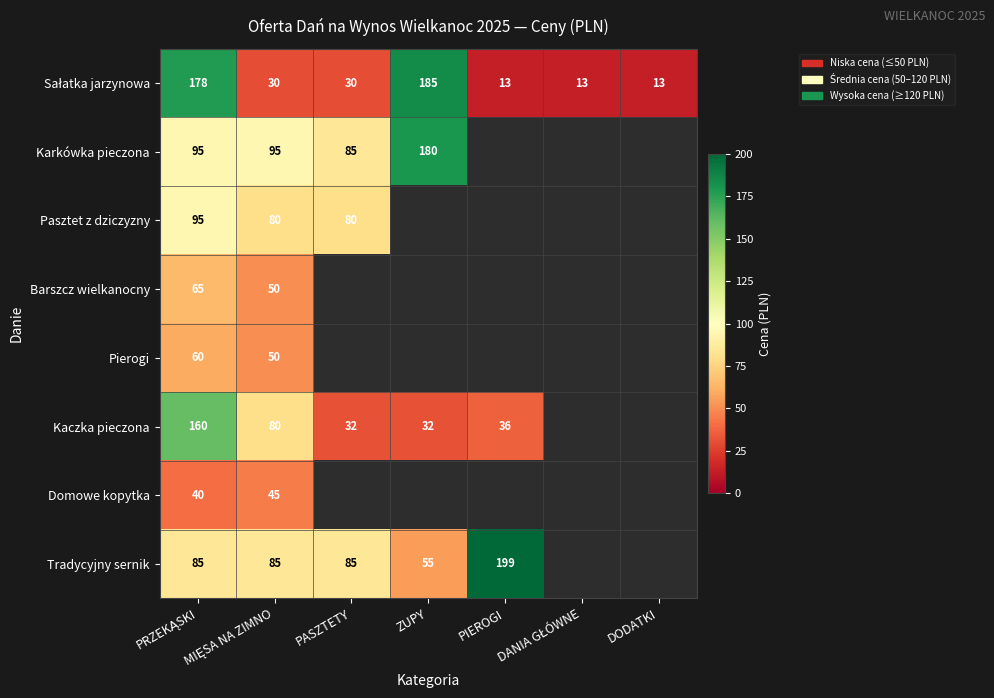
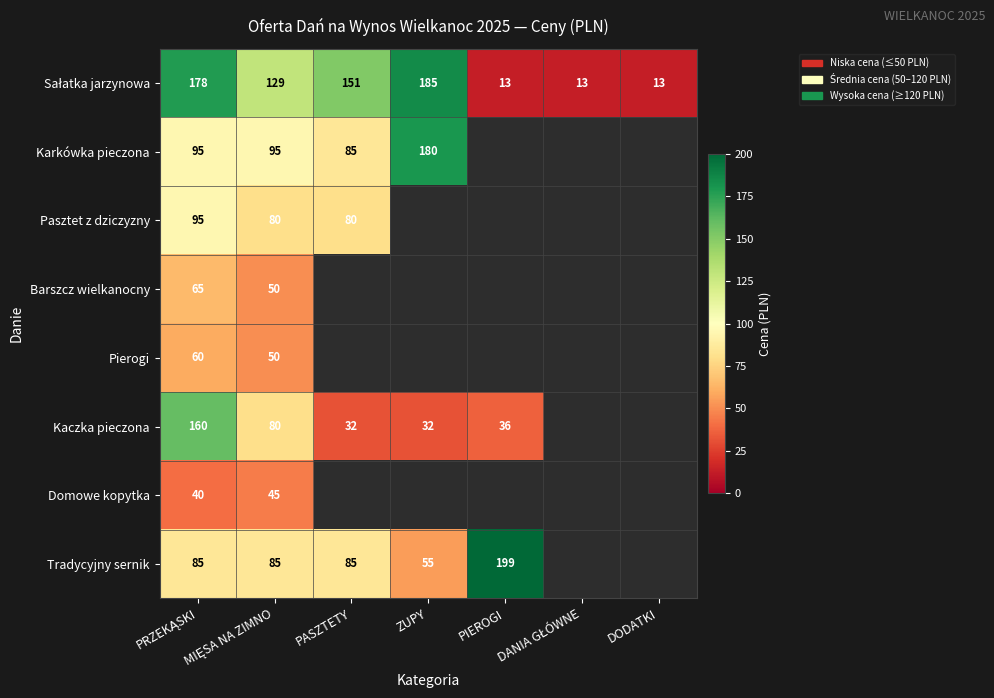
Sałatka jarzynowa, MIĘSA NA ZIMNO: 30 -> 129
Sałatka jarzynowa, PASZTETY: 30 -> 151
